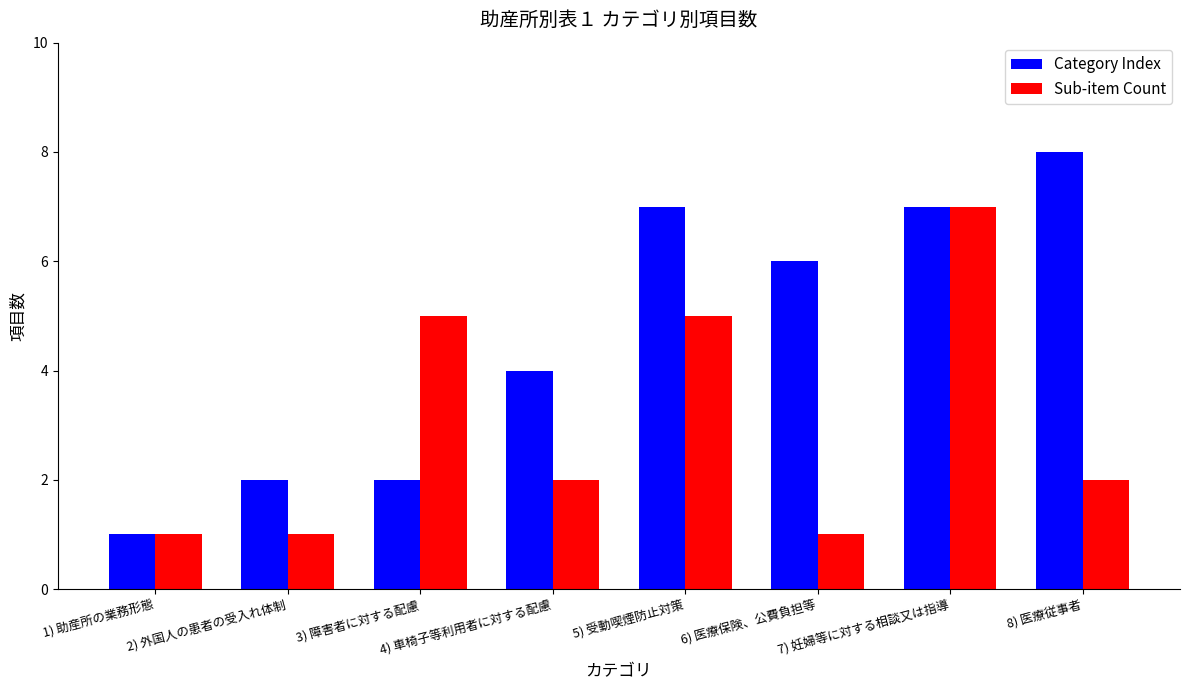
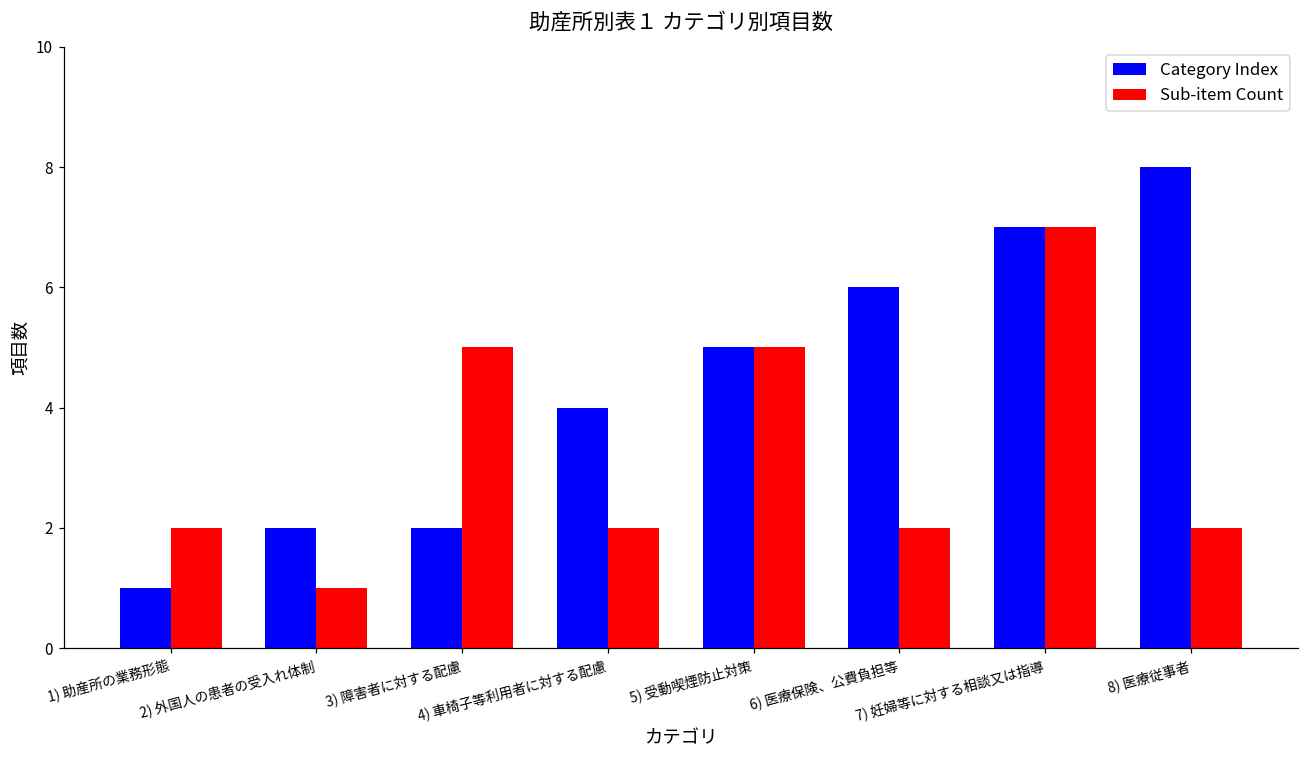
Sub-item Count, 1) 助産所の業務形態: 1 -> 2
Category Index, 5) 受動喫煙防止対策: 7 -> 5
Sub-item Count, 6) 医療保険、公費負担等: 1 -> 2
